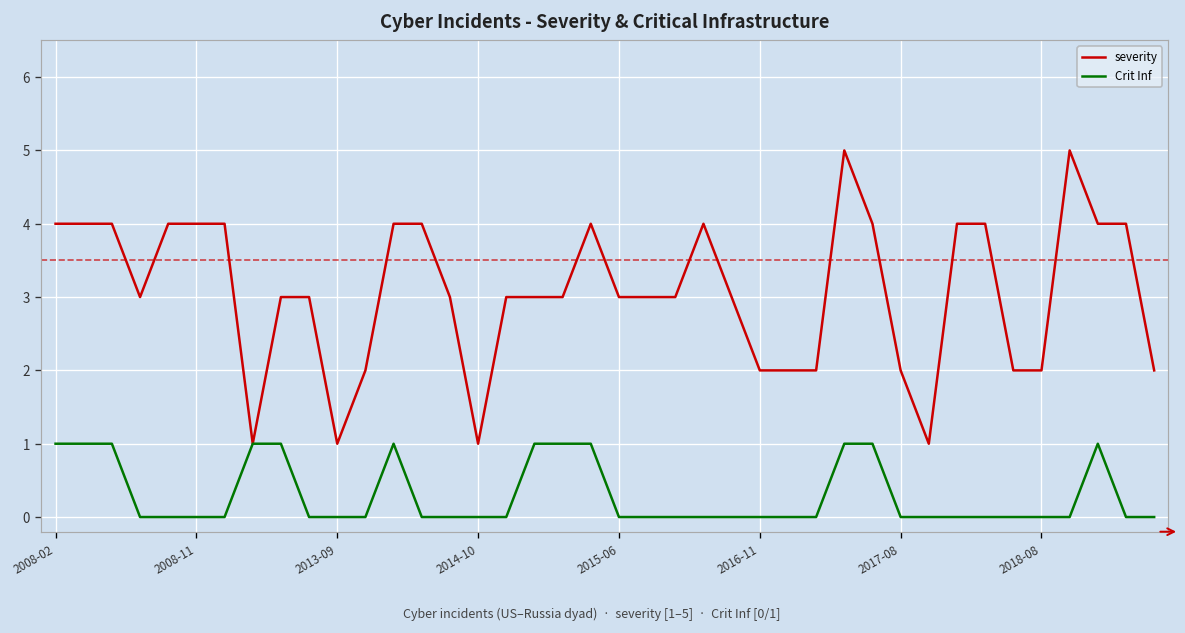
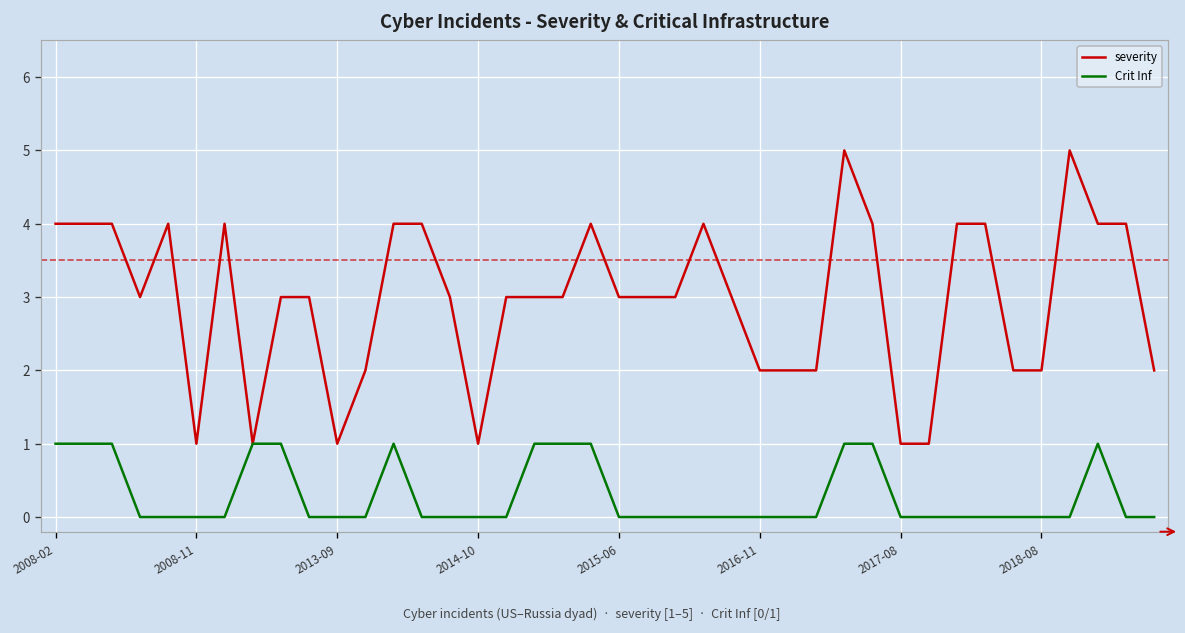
severity, 2008-11: 4 -> 1
severity, 2017-08: 2 -> 1
